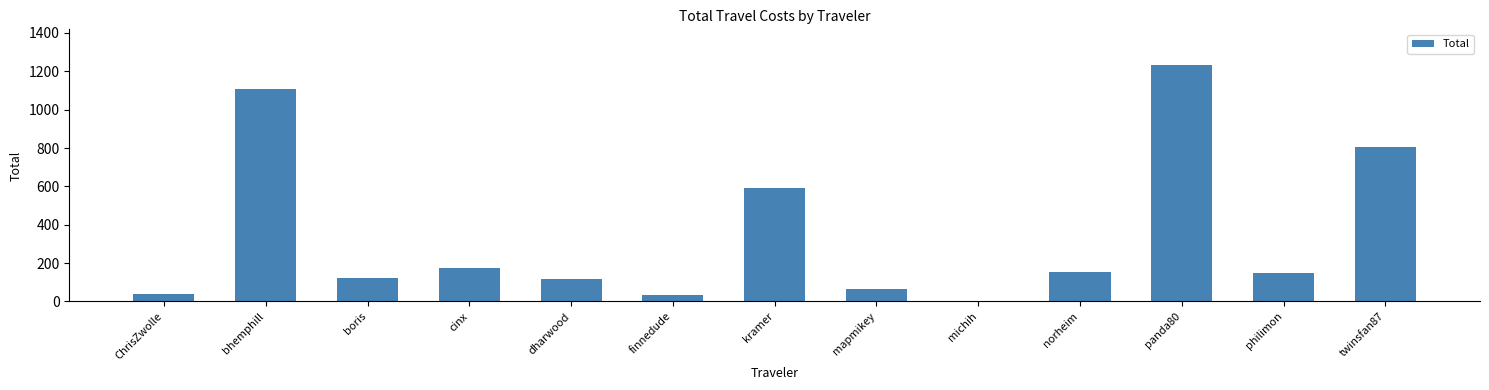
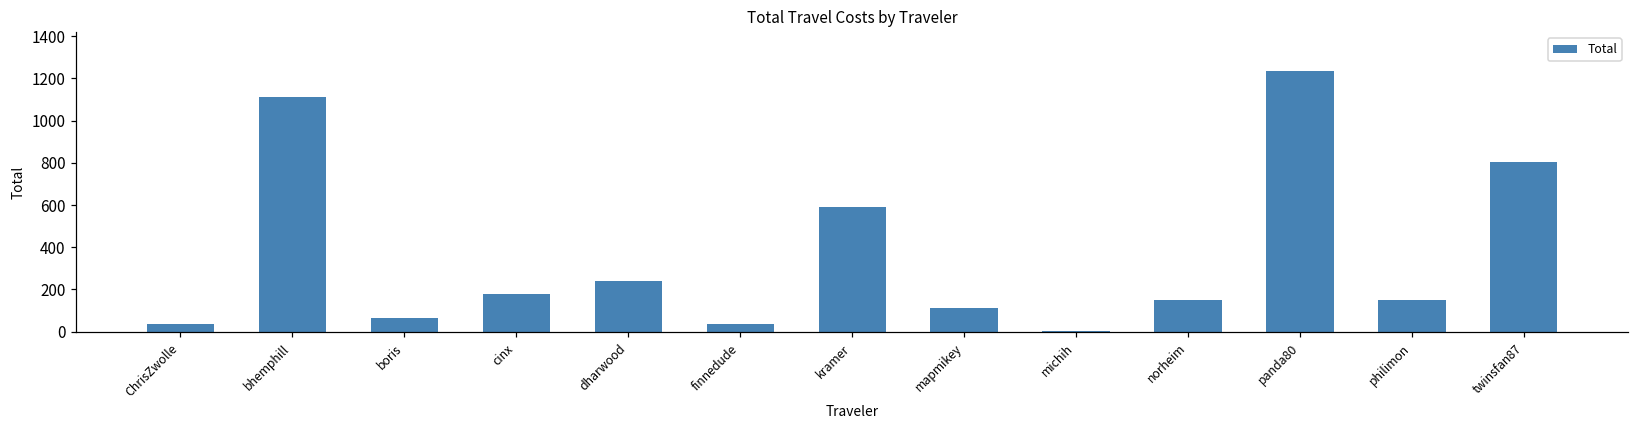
boris: 120 -> 70
dharwood: 110 -> 240
mapmikey: 60 -> 110
